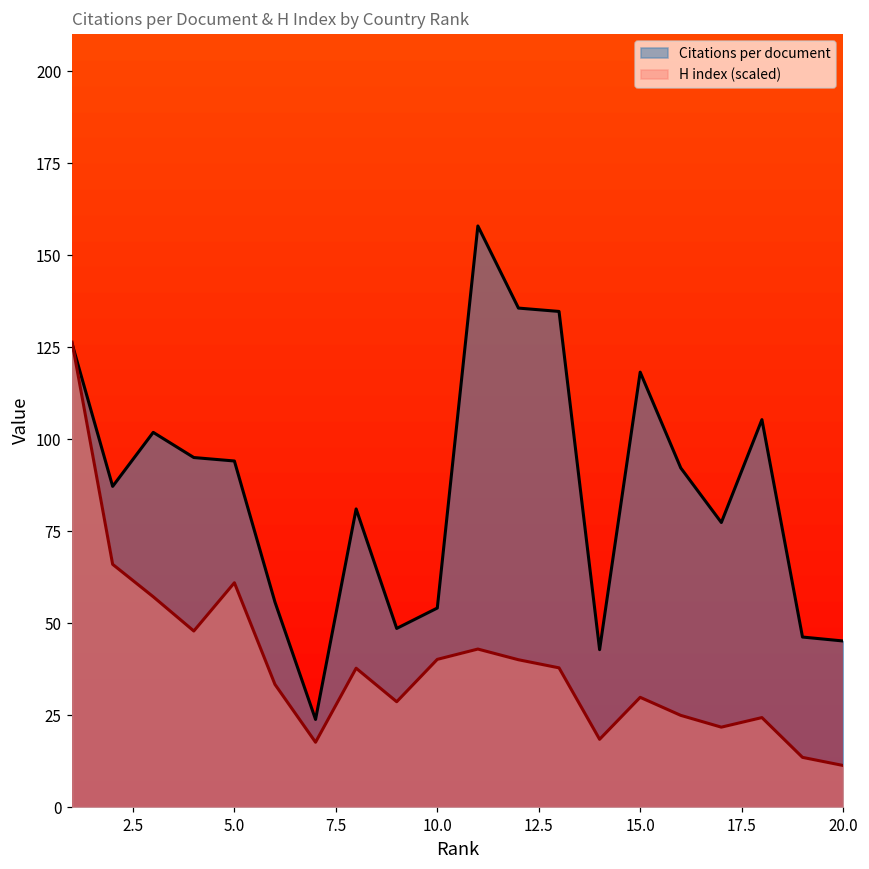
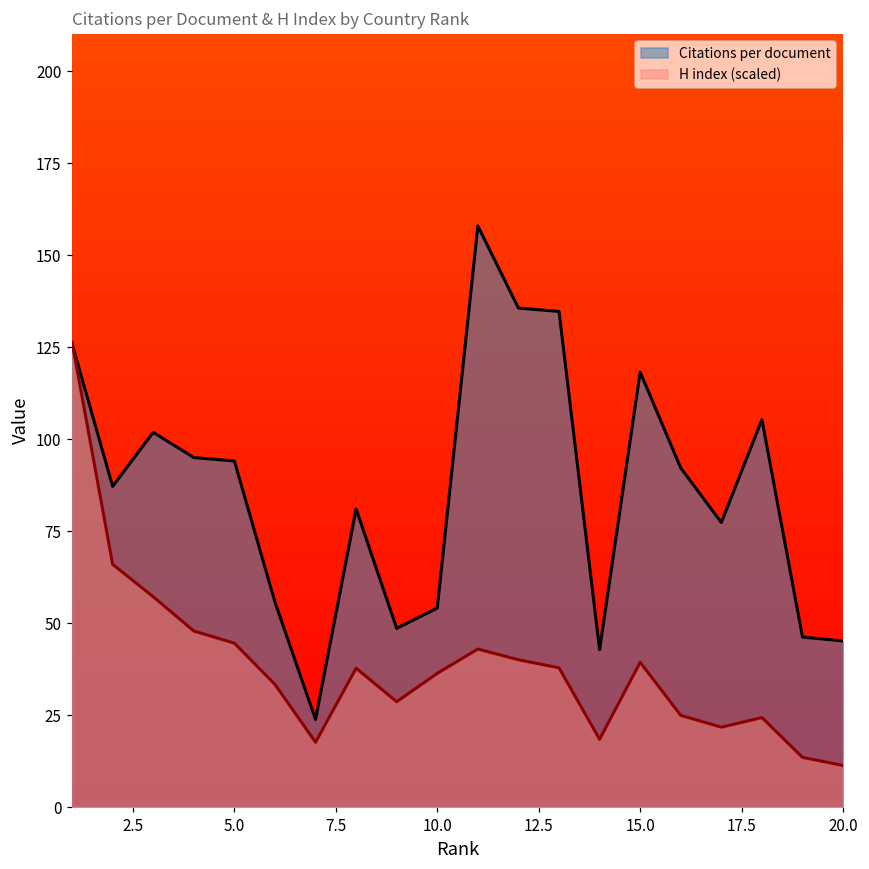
H index (scaled), 5.0: 61 -> 45
H index (scaled), 10.0: 40 -> 36
H index (scaled), 15.0: 30 -> 39
